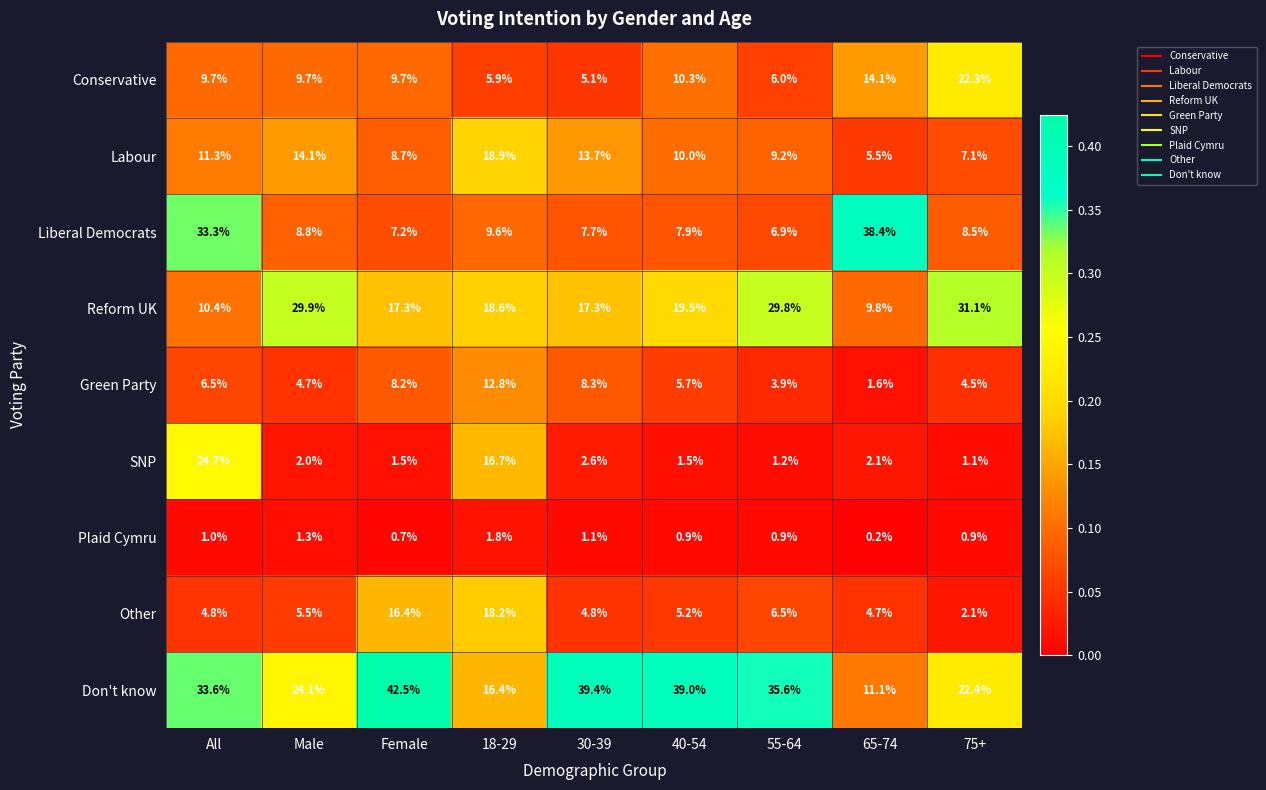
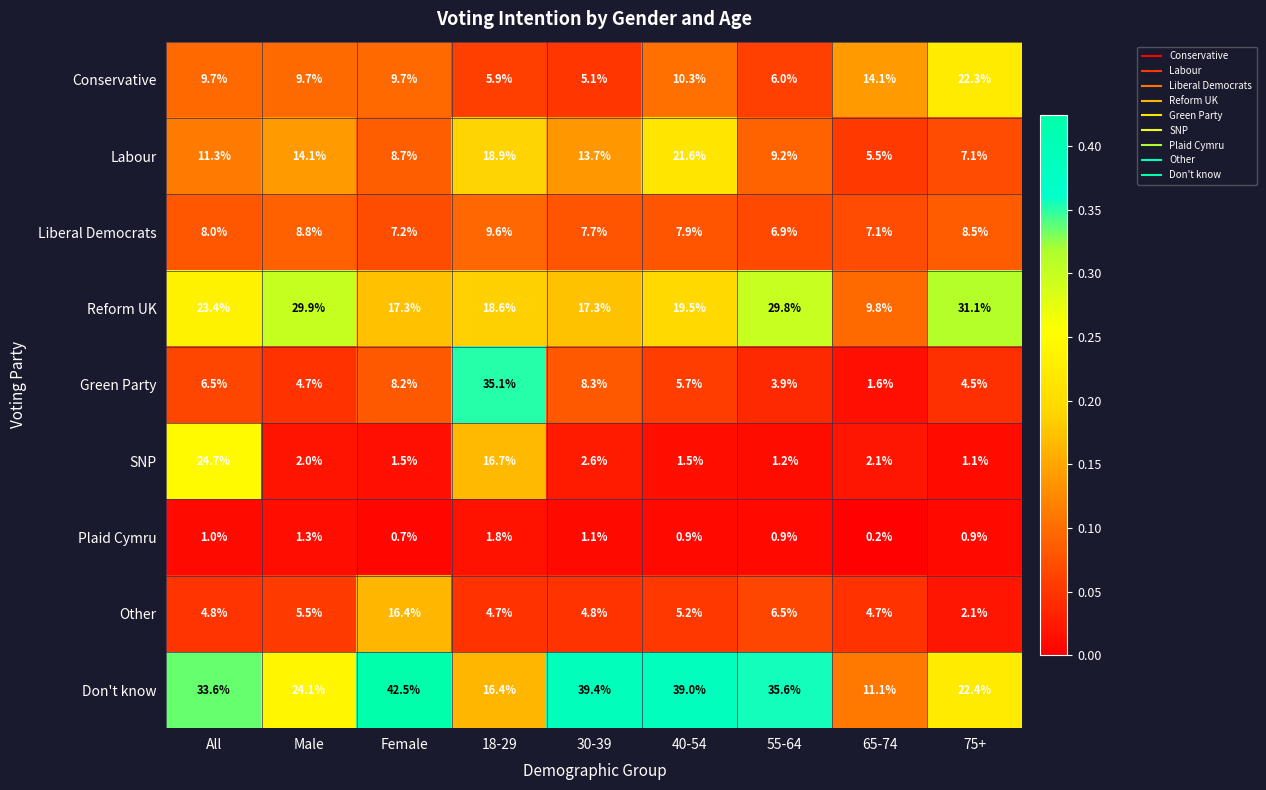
Labour, 40-54: 10.0% -> 21.6%
Liberal Democrats, All: 33.3% -> 8.0%
Liberal Democrats, 65-74: 38.4% -> 7.1%
Reform UK, All: 10.4% -> 23.4%
Green Party, 18-29: 12.8% -> 35.1%
Other, 18-29: 18.2% -> 4.7%
